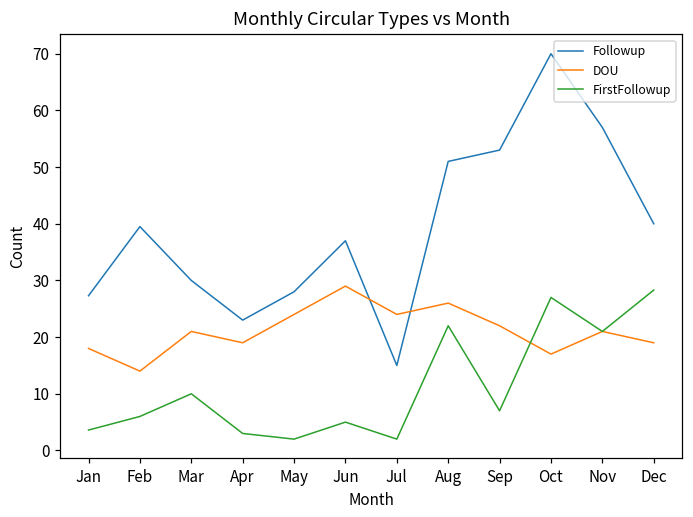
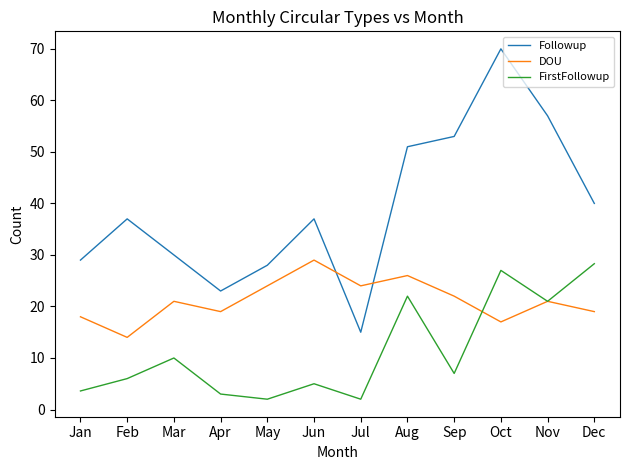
Followup, Jan: 27 -> 29
Followup, Feb: 40 -> 37
